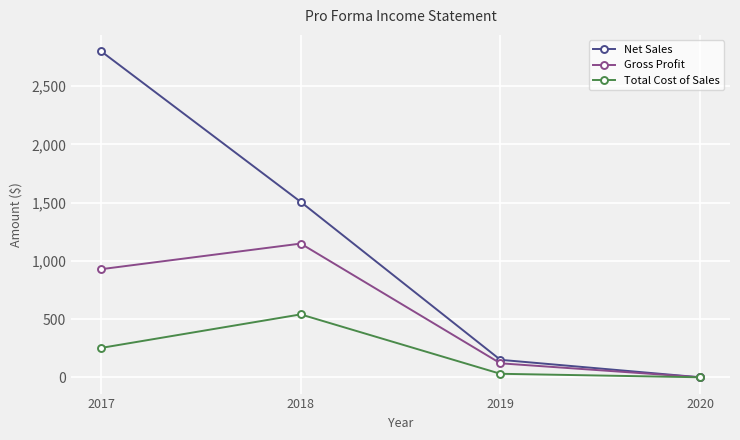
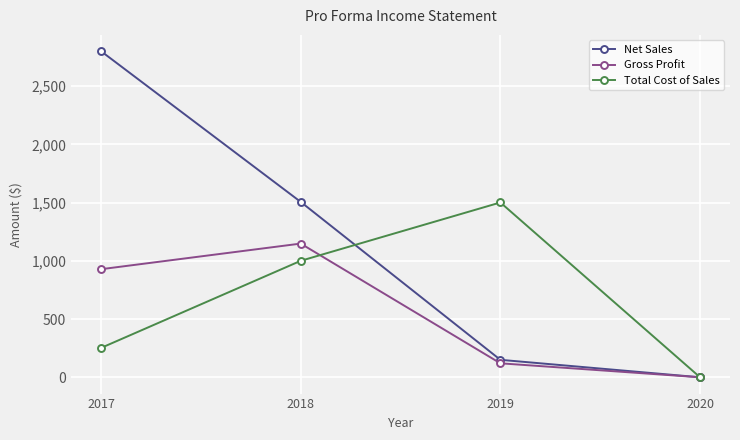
Total Cost of Sales, 2018: 540 -> 1,000
Total Cost of Sales, 2019: 30 -> 1,500
